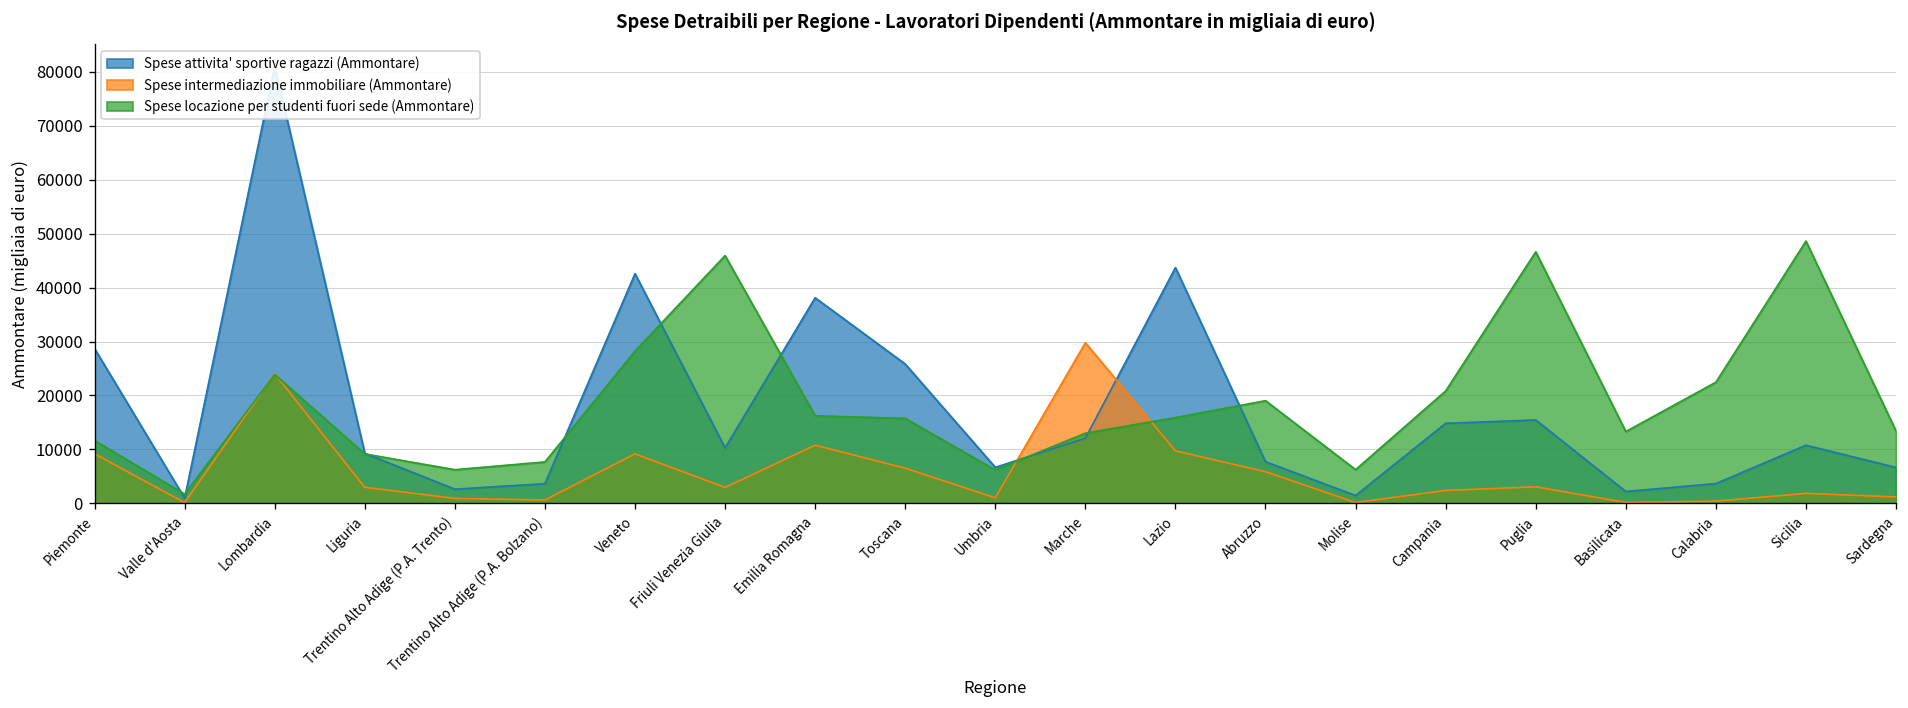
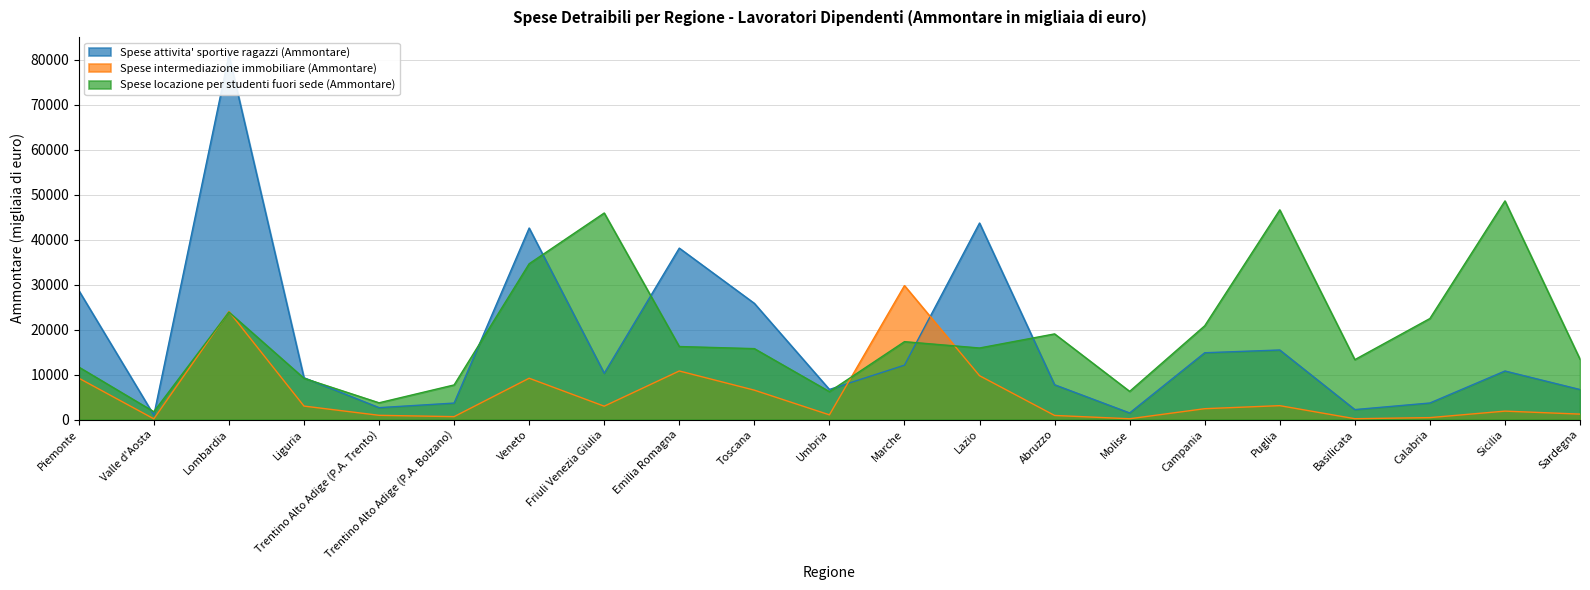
Spese locazione per studenti fuori sede (Ammontare), Trentino Alto Adige (P.A. Trento): 6000 -> 4000
Spese locazione per studenti fuori sede (Ammontare), Veneto: 28000 -> 35000
Spese locazione per studenti fuori sede (Ammontare), Marche: 13000 -> 17000
Spese intermediazione immobiliare (Ammontare), Abruzzo: 6000 -> 1000
